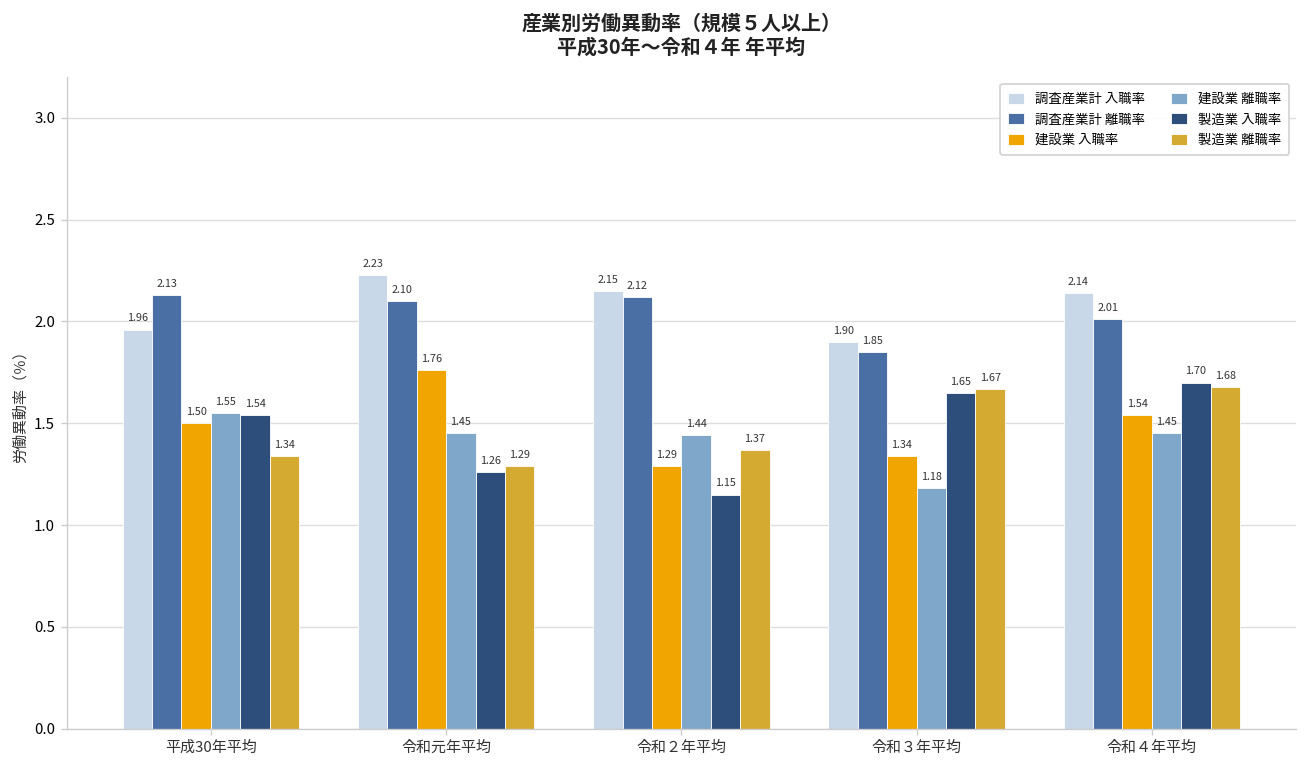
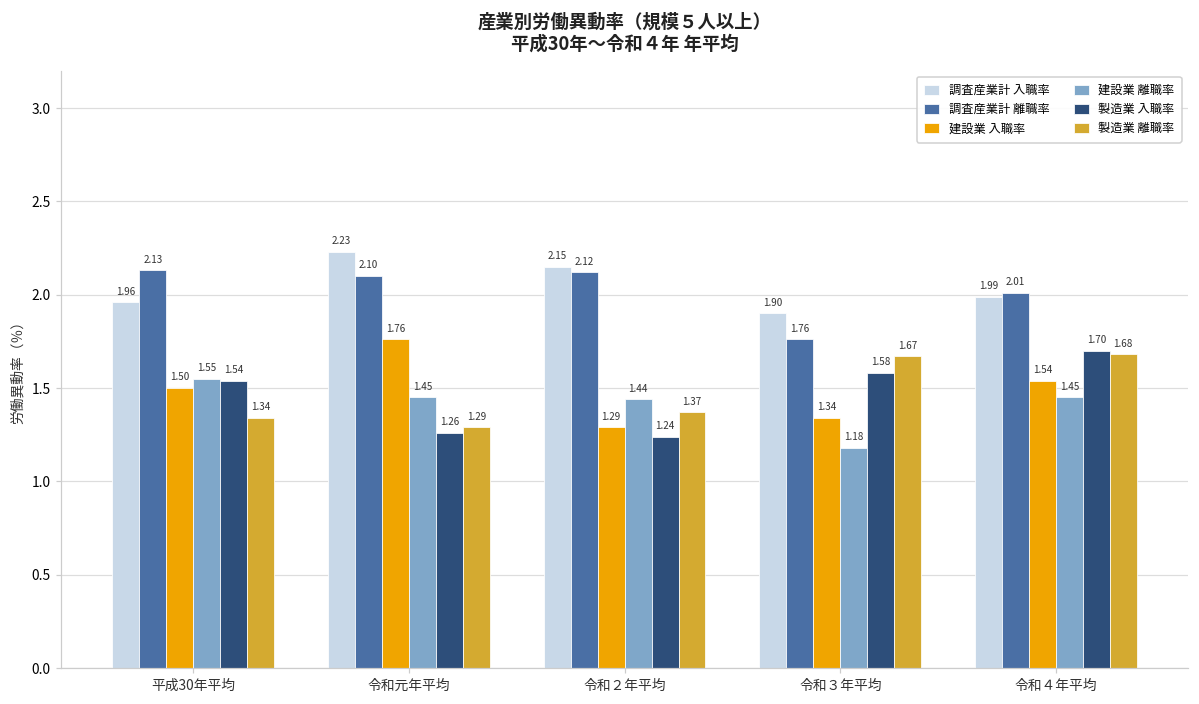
製造業 入職率, 令和２年平均: 1.15 -> 1.24
調査産業計 離職率, 令和３年平均: 1.85 -> 1.76
製造業 入職率, 令和３年平均: 1.65 -> 1.58
調査産業計 入職率, 令和４年平均: 2.14 -> 1.99
